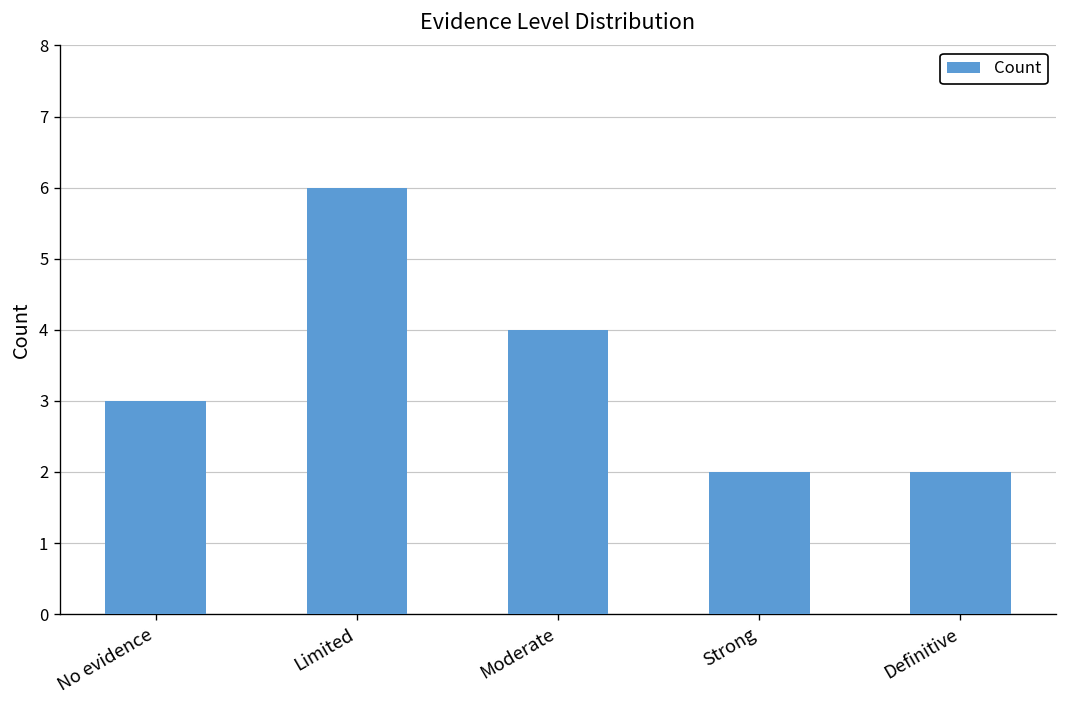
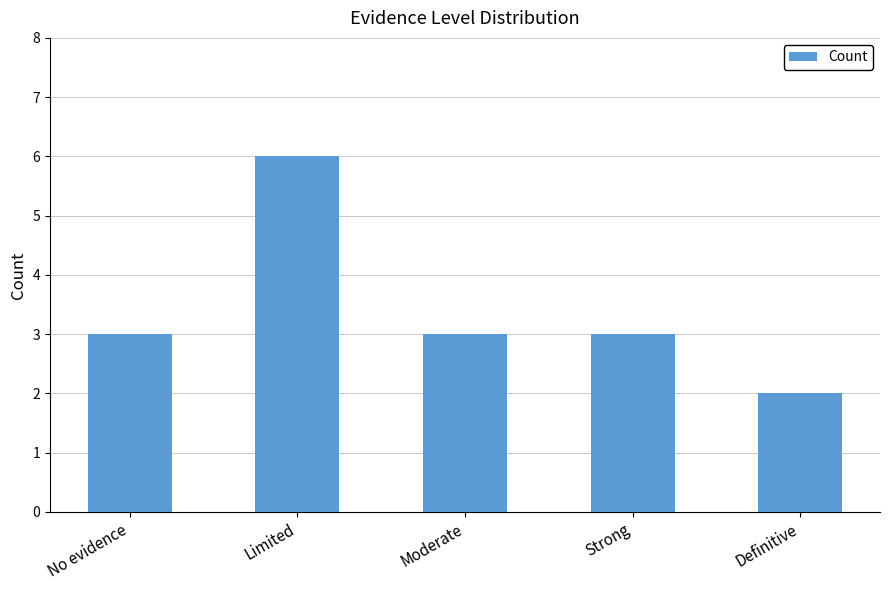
Moderate: 4 -> 3
Strong: 2 -> 3
